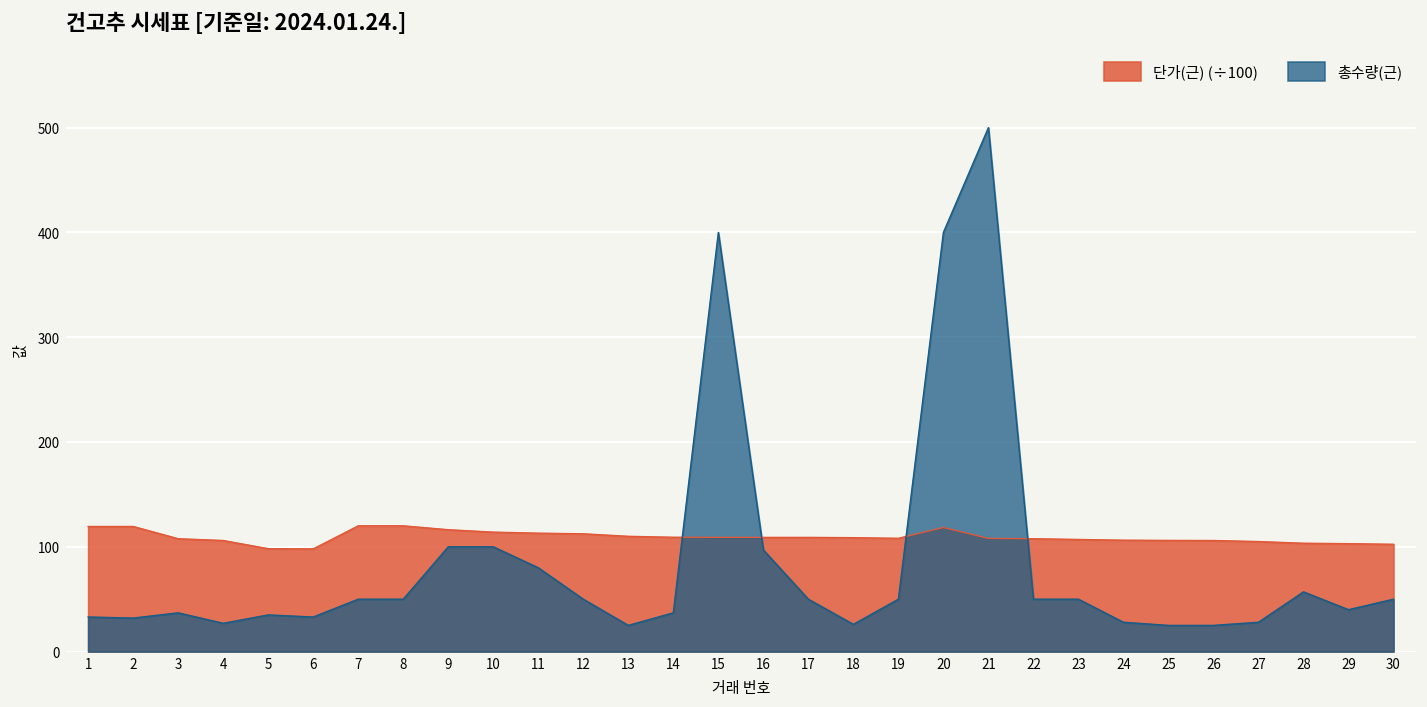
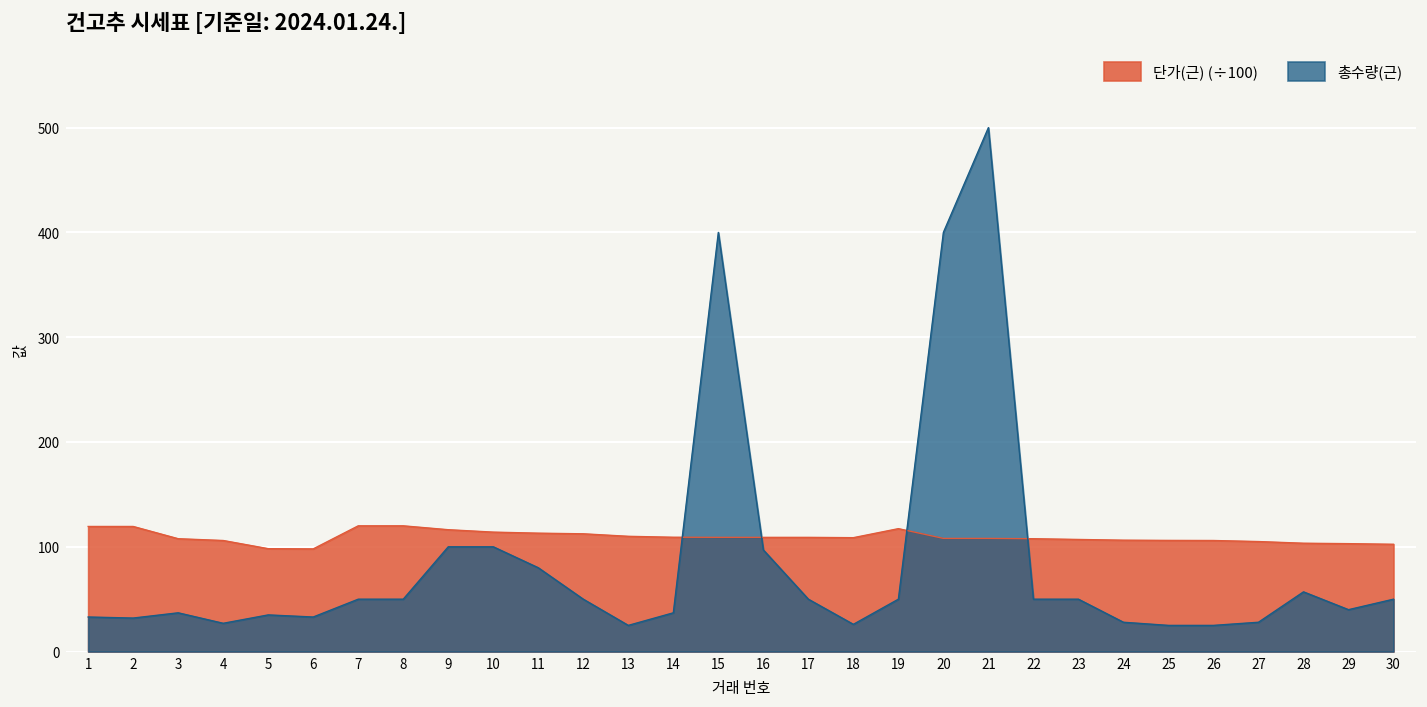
단가(근) (÷100), 19: 110 -> 120
단가(근) (÷100), 20: 120 -> 110
